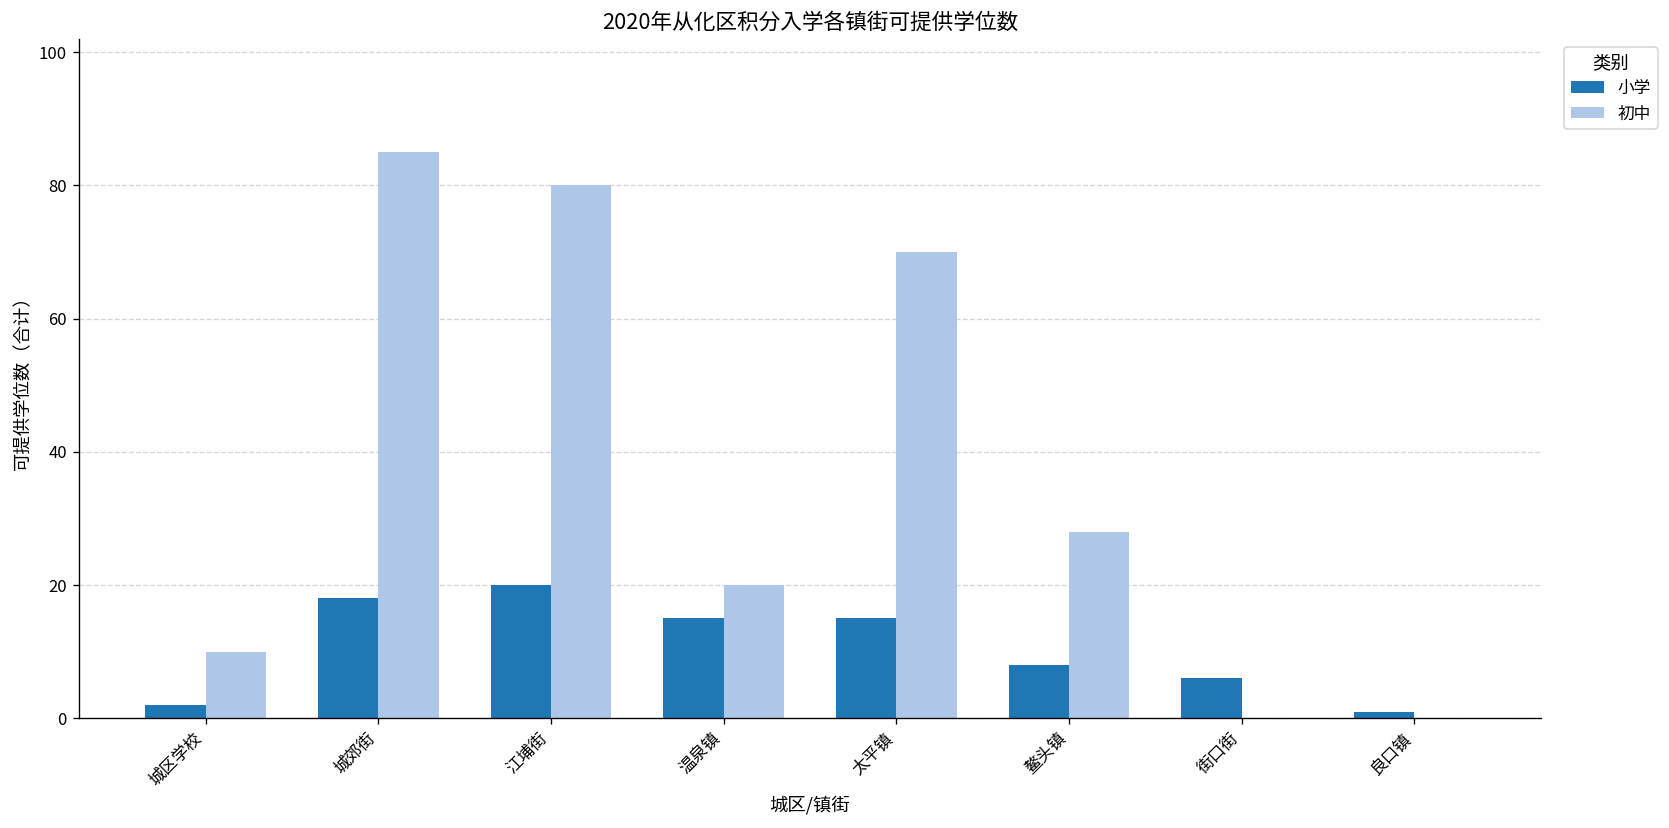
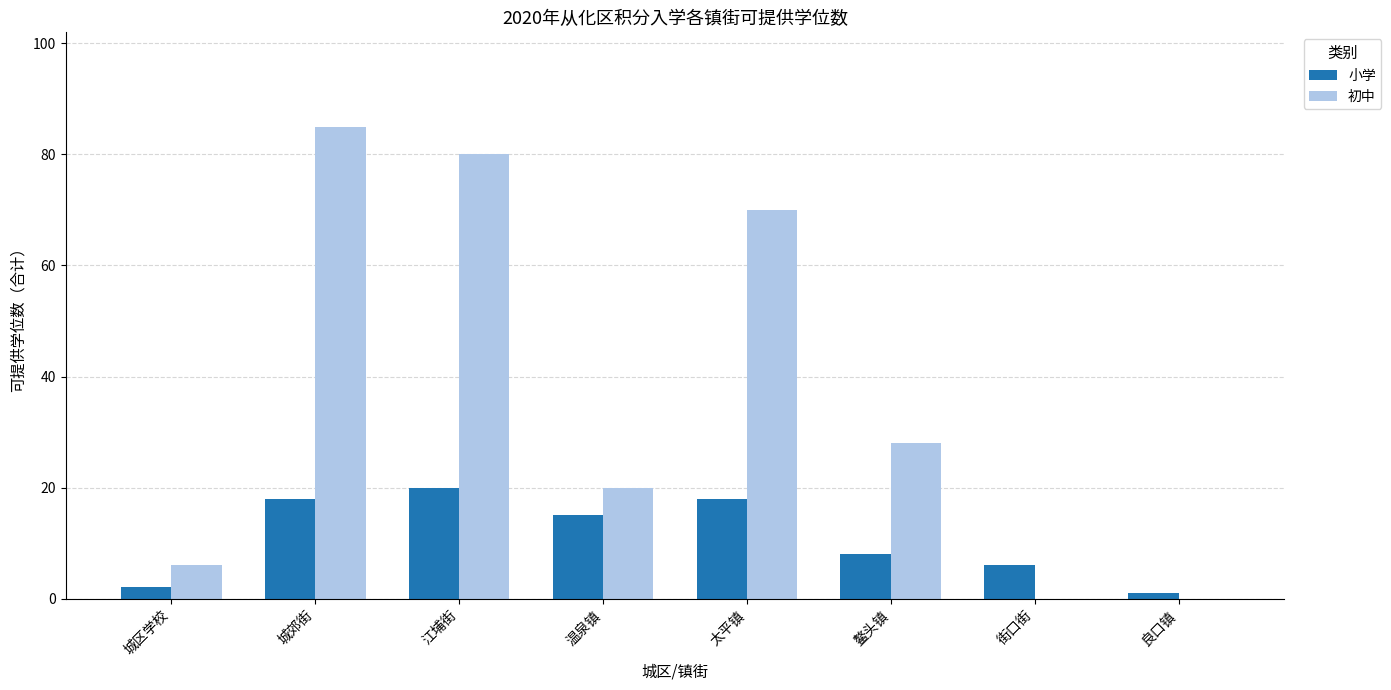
初中, 城区学校: 10 -> 6
小学, 太平镇: 15 -> 18
